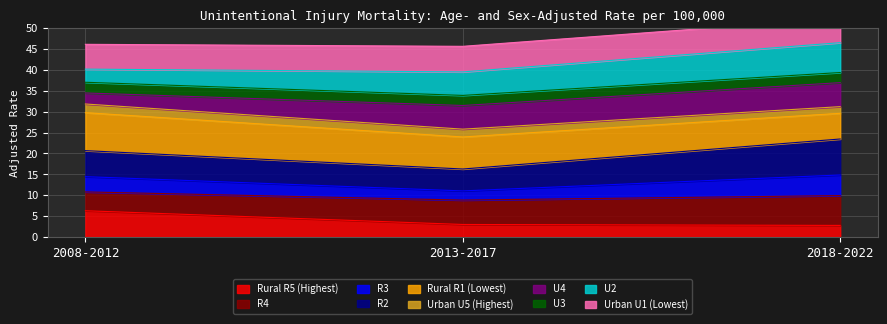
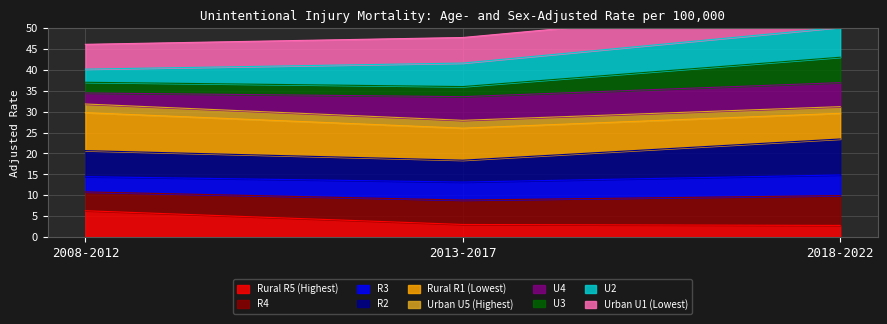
R3, 2013-2017: 2 -> 4
U3, 2018-2022: 2 -> 6
